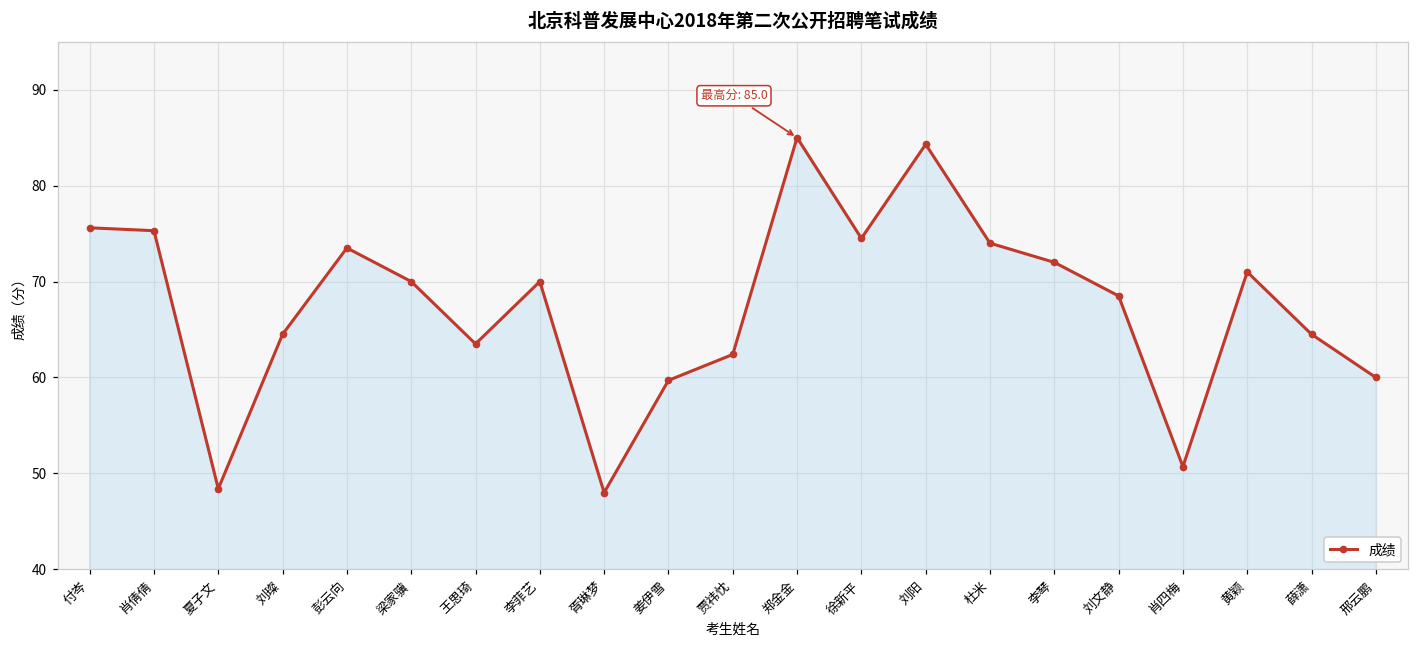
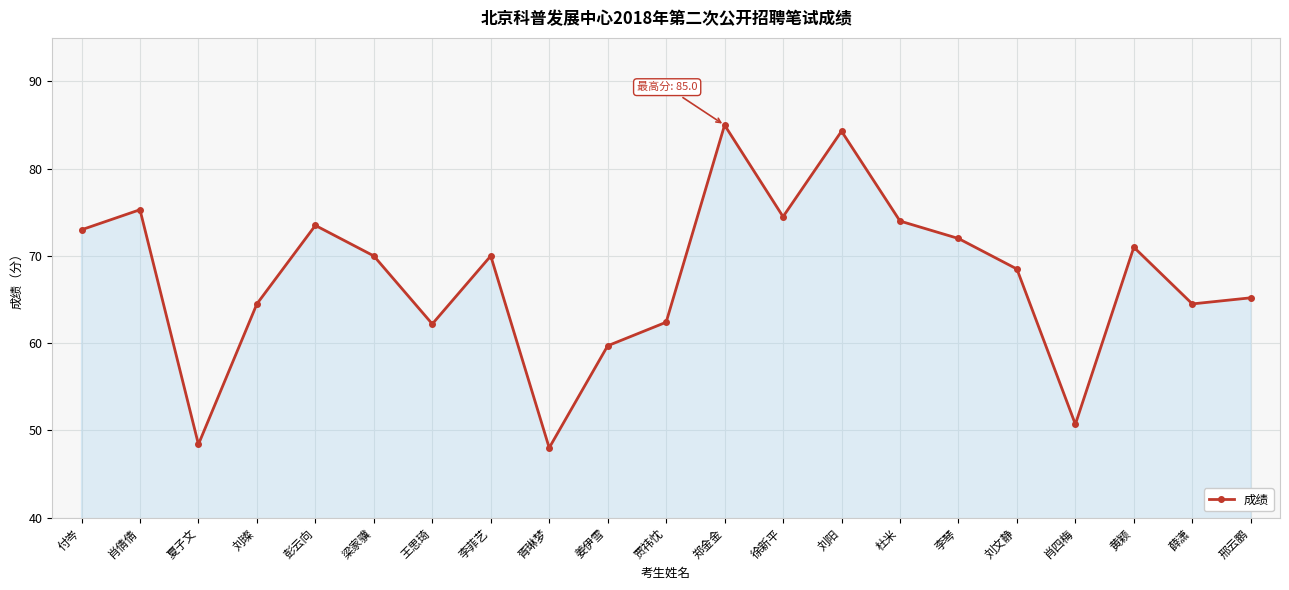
付岑: 76 -> 73
王思琦: 64 -> 62
邢云鹏: 60 -> 65
